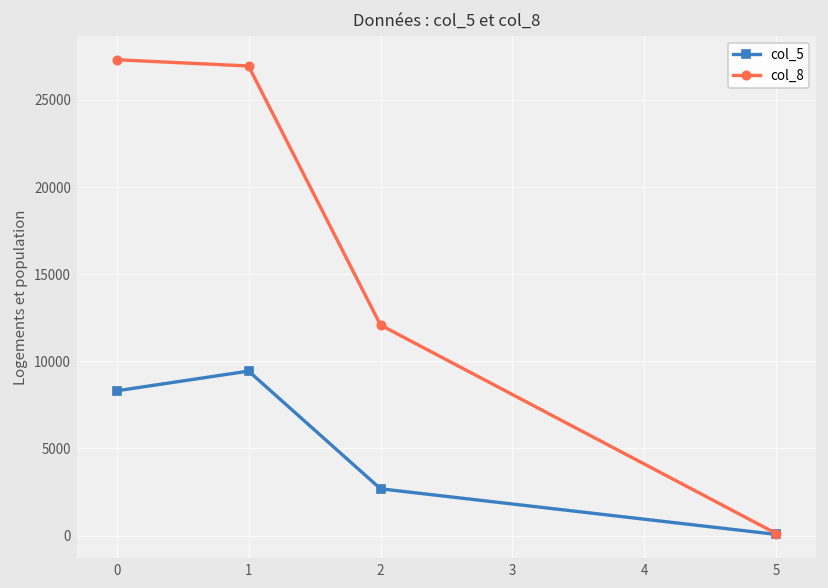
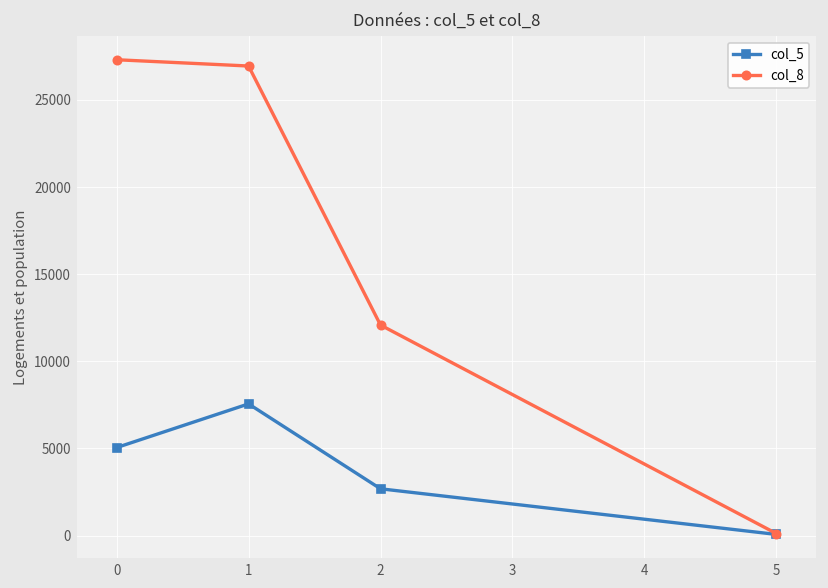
col_5, 0: 8300 -> 5100
col_5, 1: 9400 -> 7600
